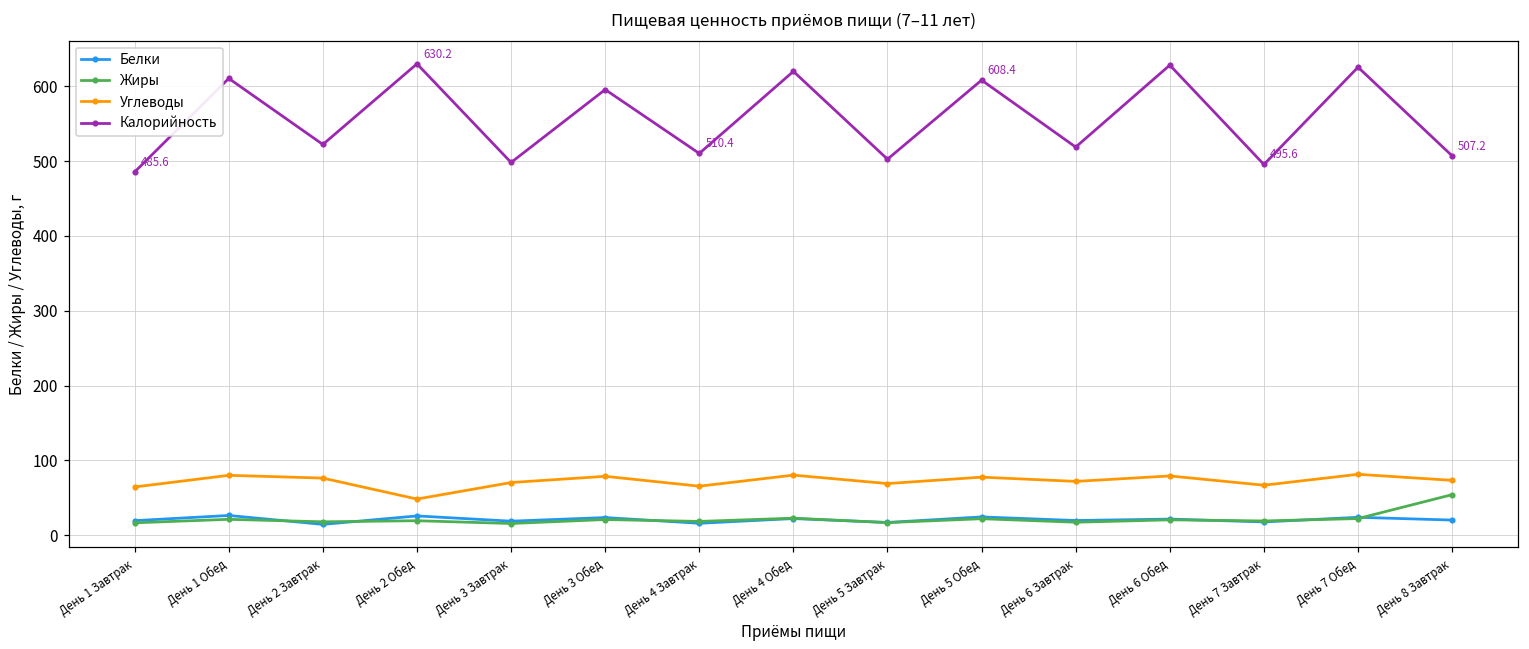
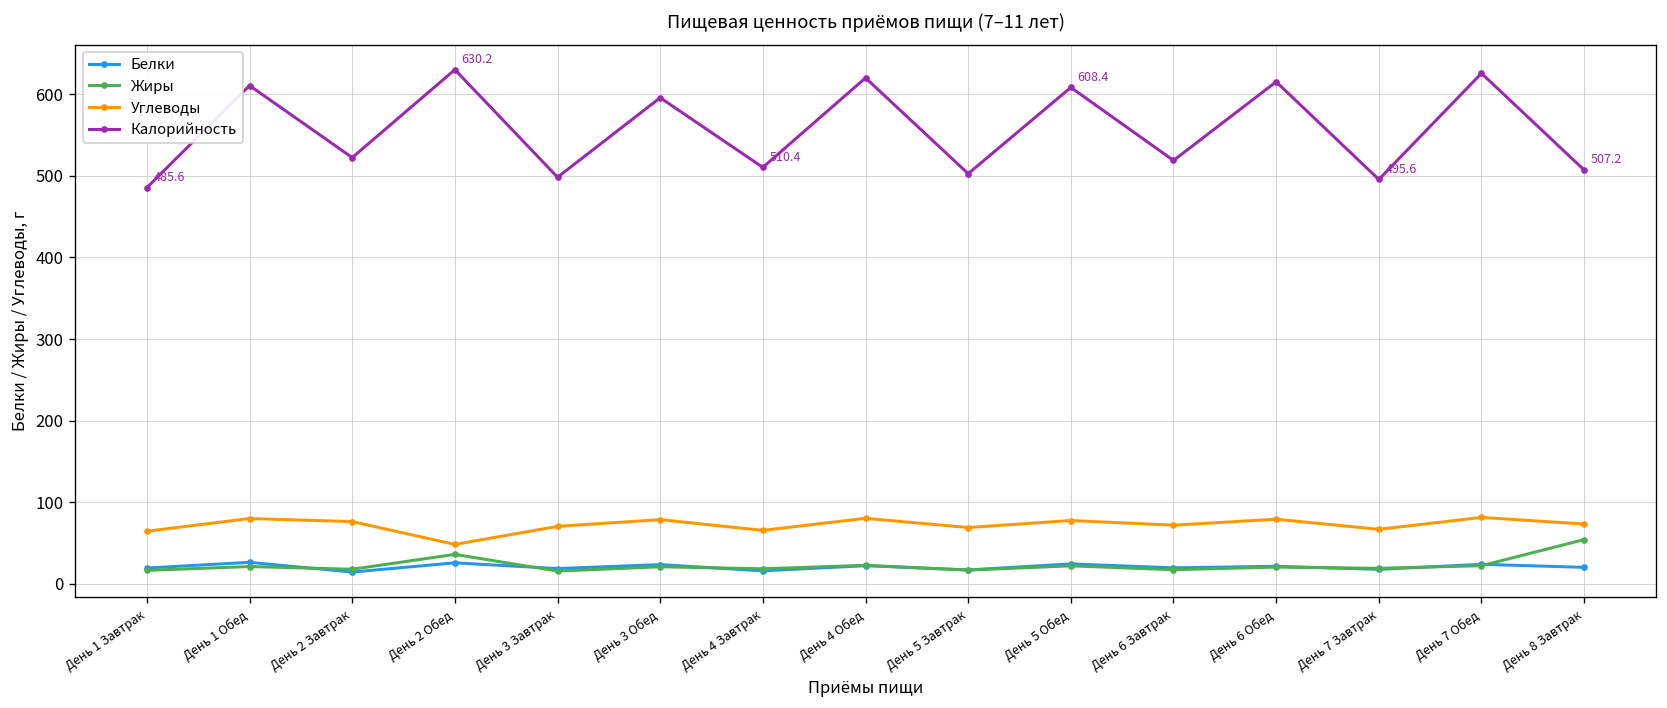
Жиры, День 2 Обед: 20 -> 40
Калорийность, День 6 Обед: 630 -> 620
